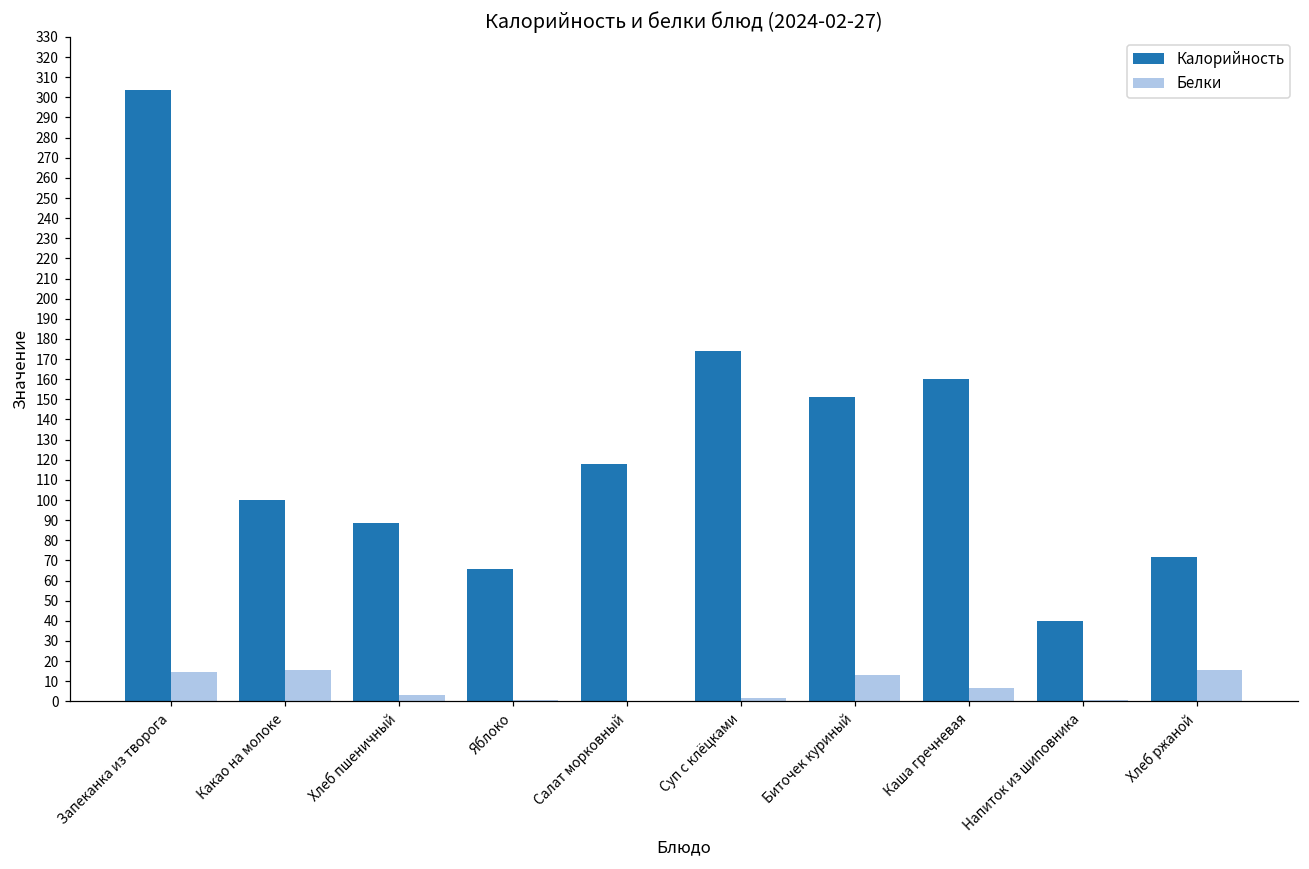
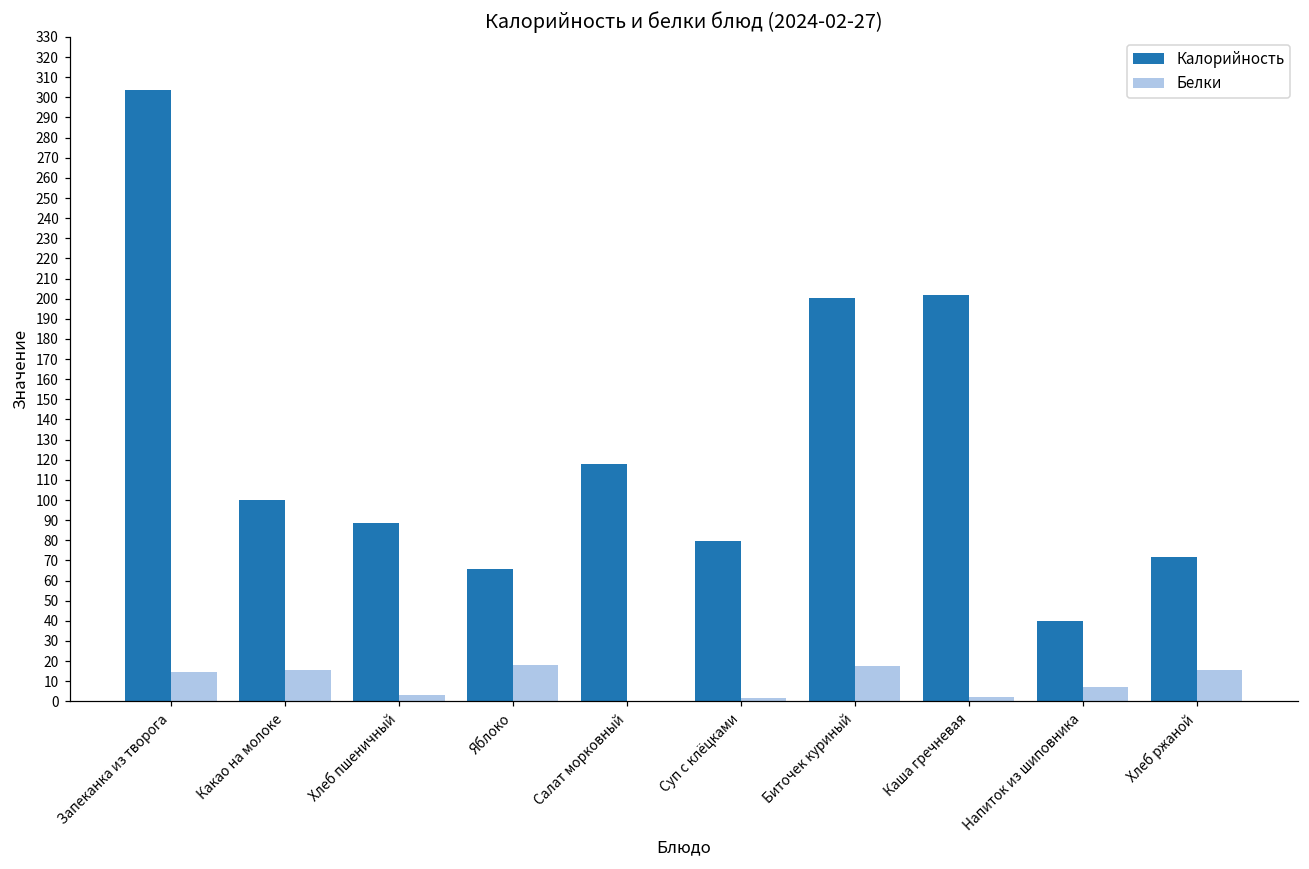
Белки, Яблоко: 1 -> 18
Калорийность, Суп с клёцками: 174 -> 79
Калорийность, Биточек куриный: 151 -> 201
Белки, Биточек куриный: 13 -> 18
Калорийность, Каша гречневая: 160 -> 202
Белки, Каша гречневая: 7 -> 2
Белки, Напиток из шиповника: 0 -> 7
